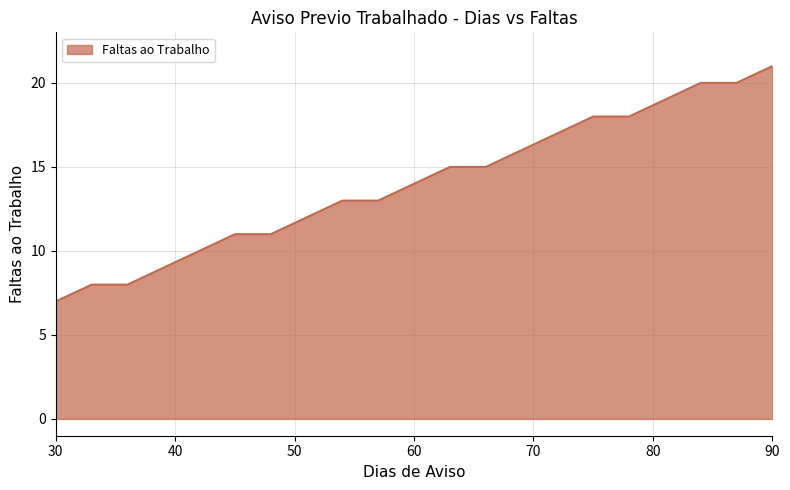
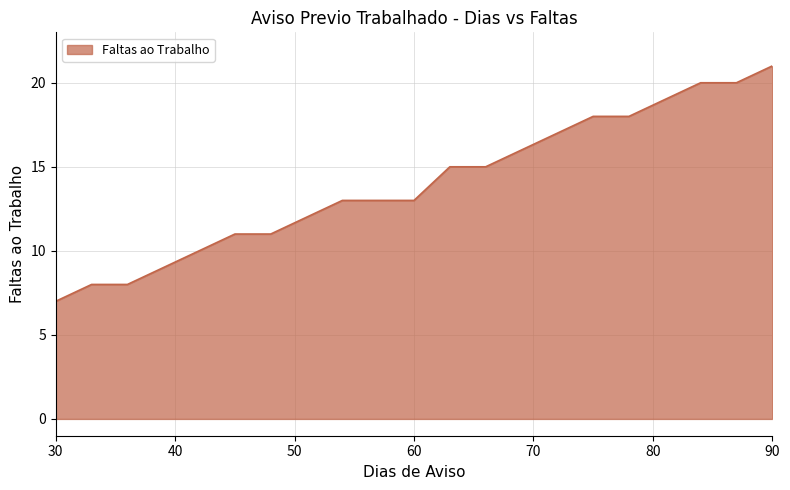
60: 14 -> 13
